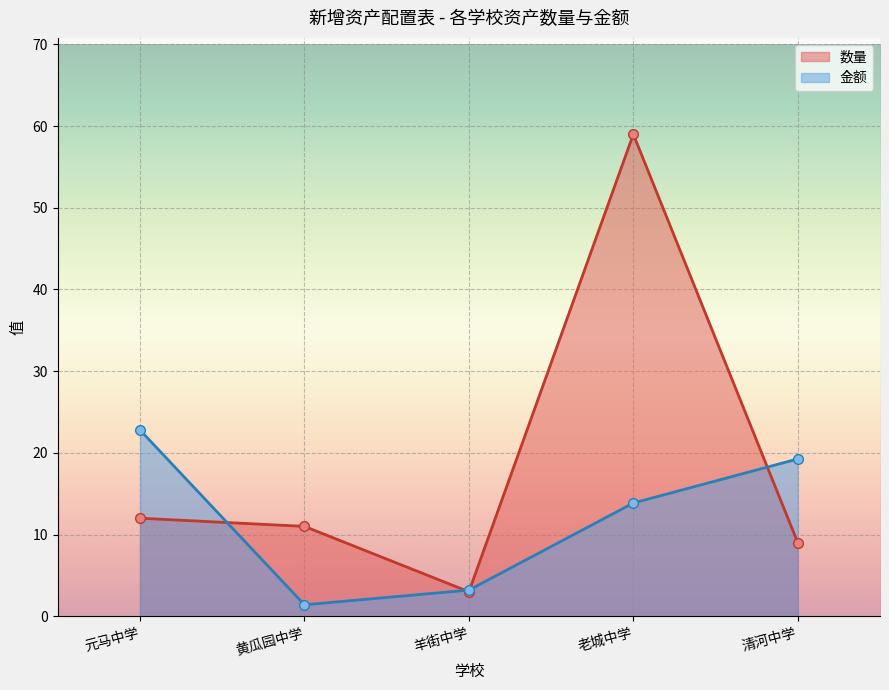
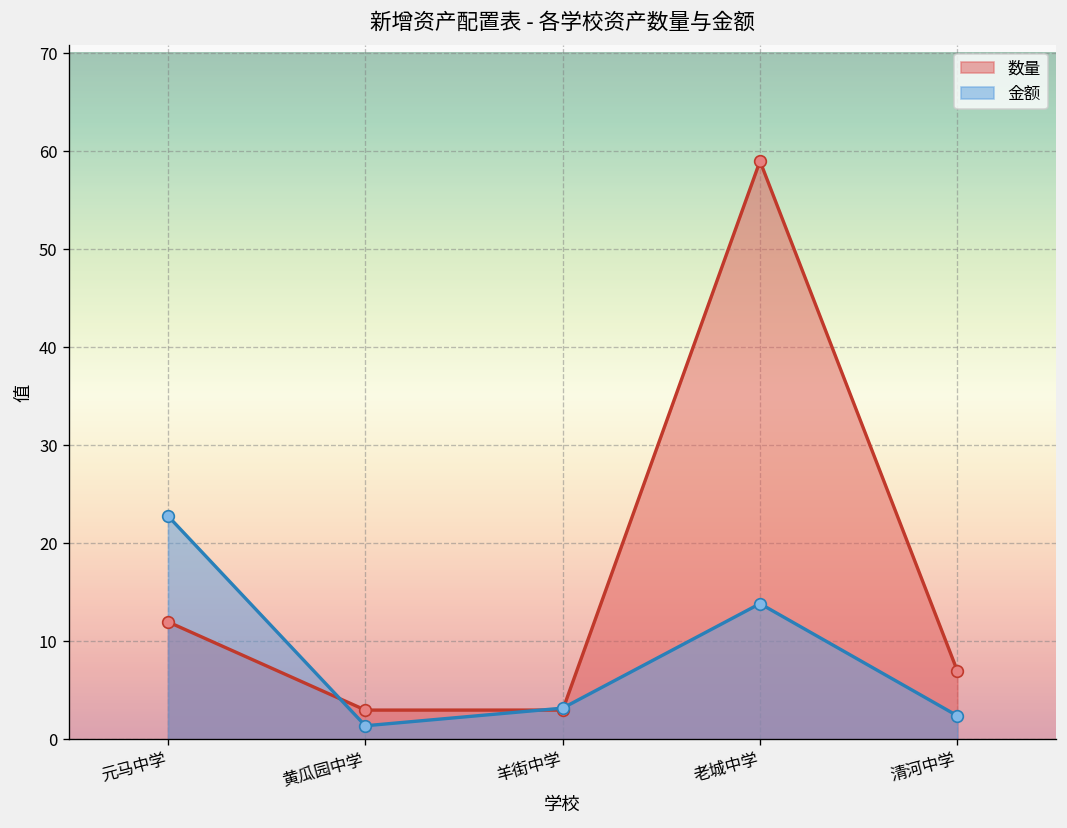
数量, 黄瓜园中学: 11 -> 3
数量, 清河中学: 9 -> 7
金额, 清河中学: 19 -> 2
